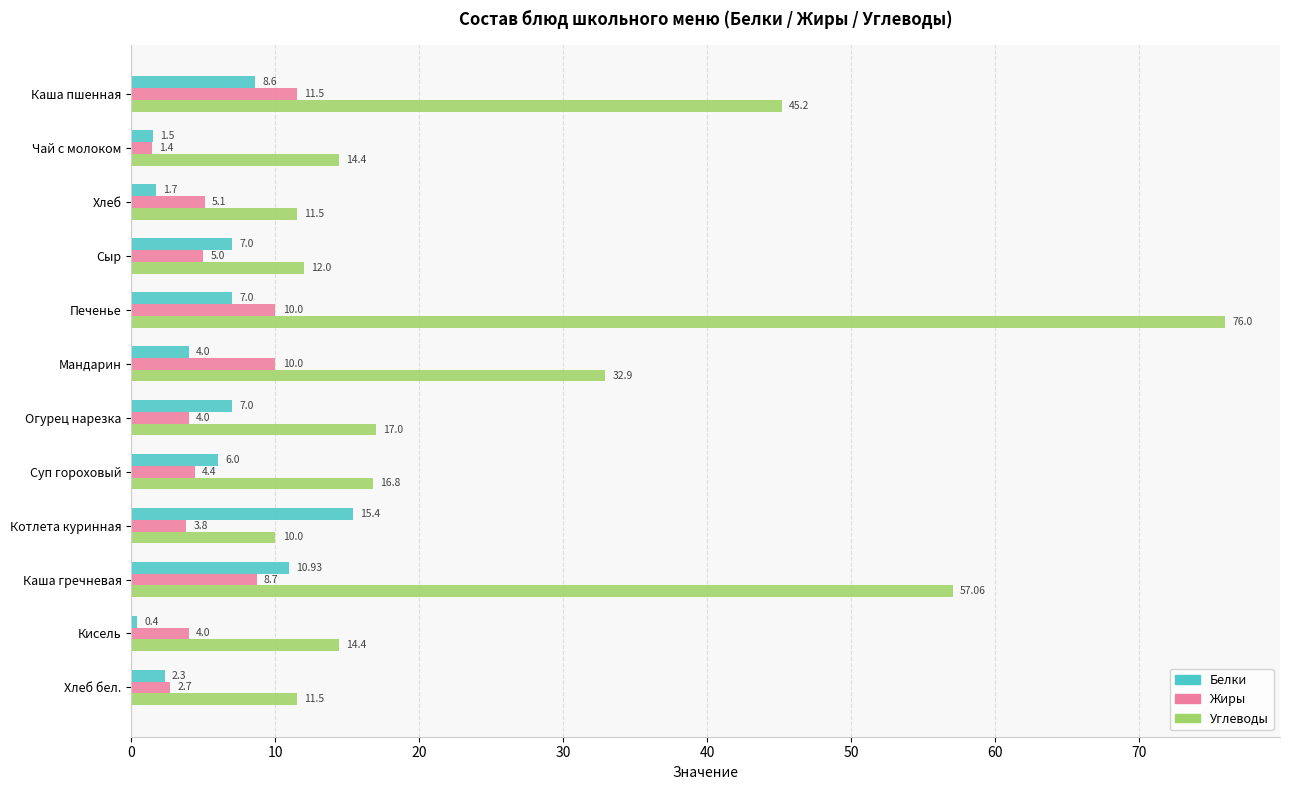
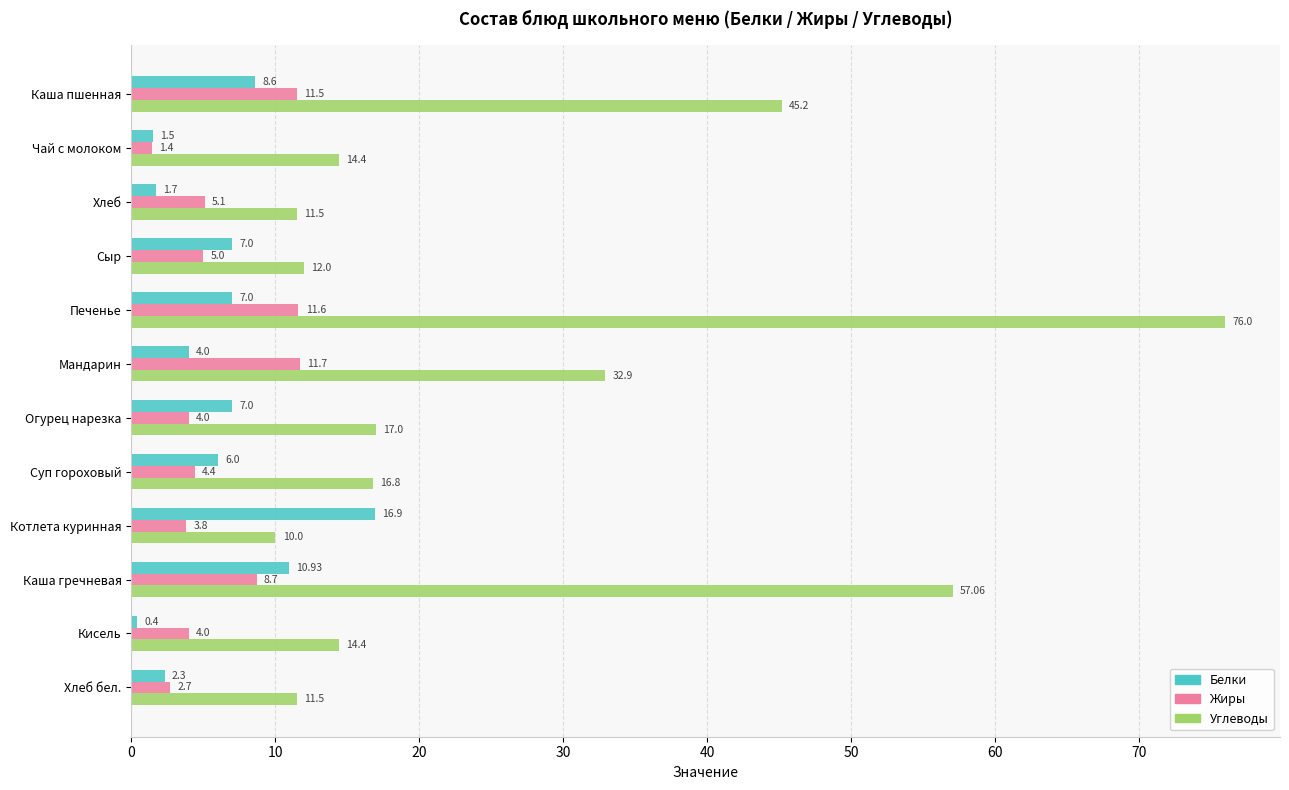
Жиры, Печенье: 10.0 -> 11.6
Жиры, Мандарин: 10.0 -> 11.7
Белки, Котлета куринная: 15.4 -> 16.9
